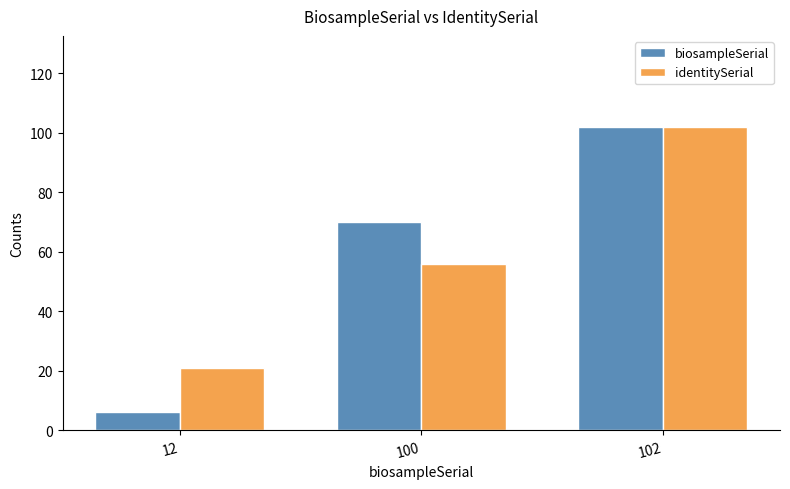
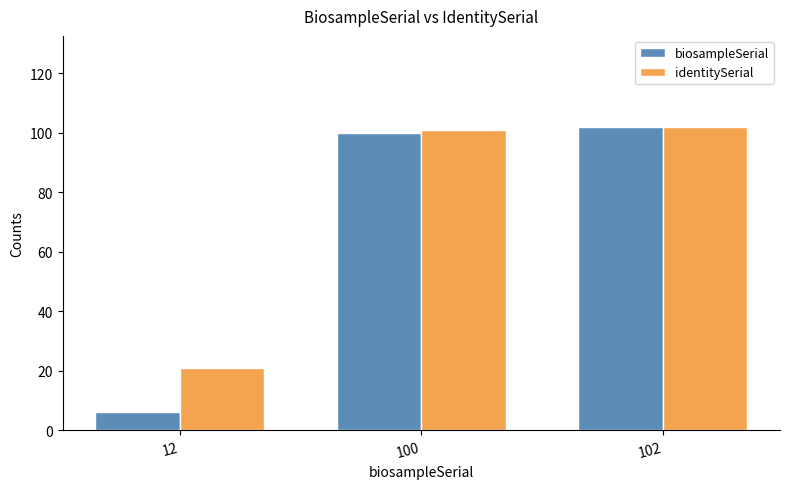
biosampleSerial, 100: 70 -> 100
identitySerial, 100: 56 -> 101
